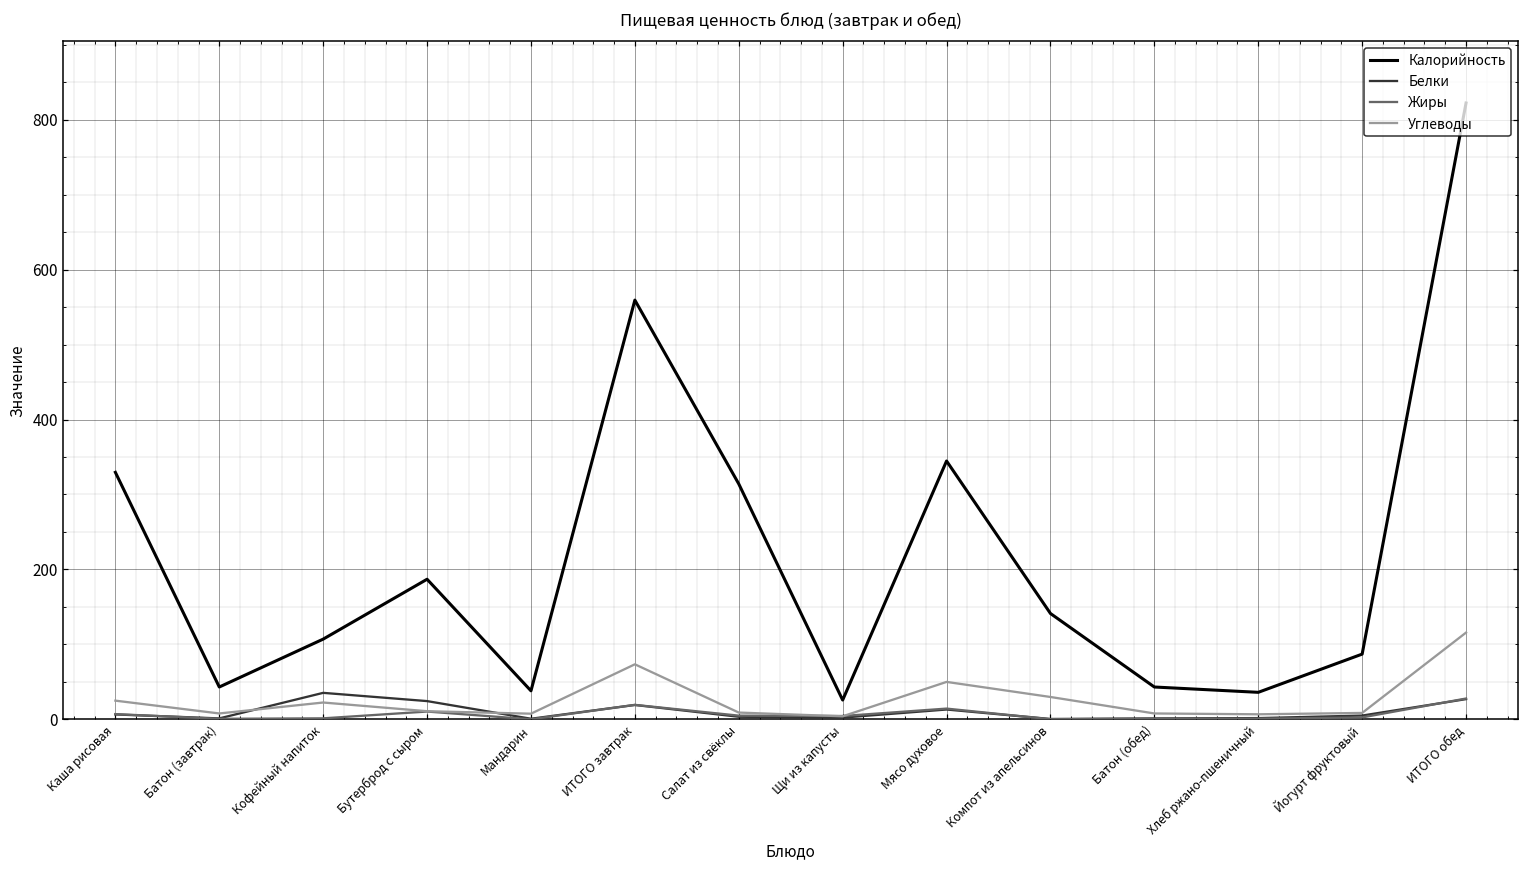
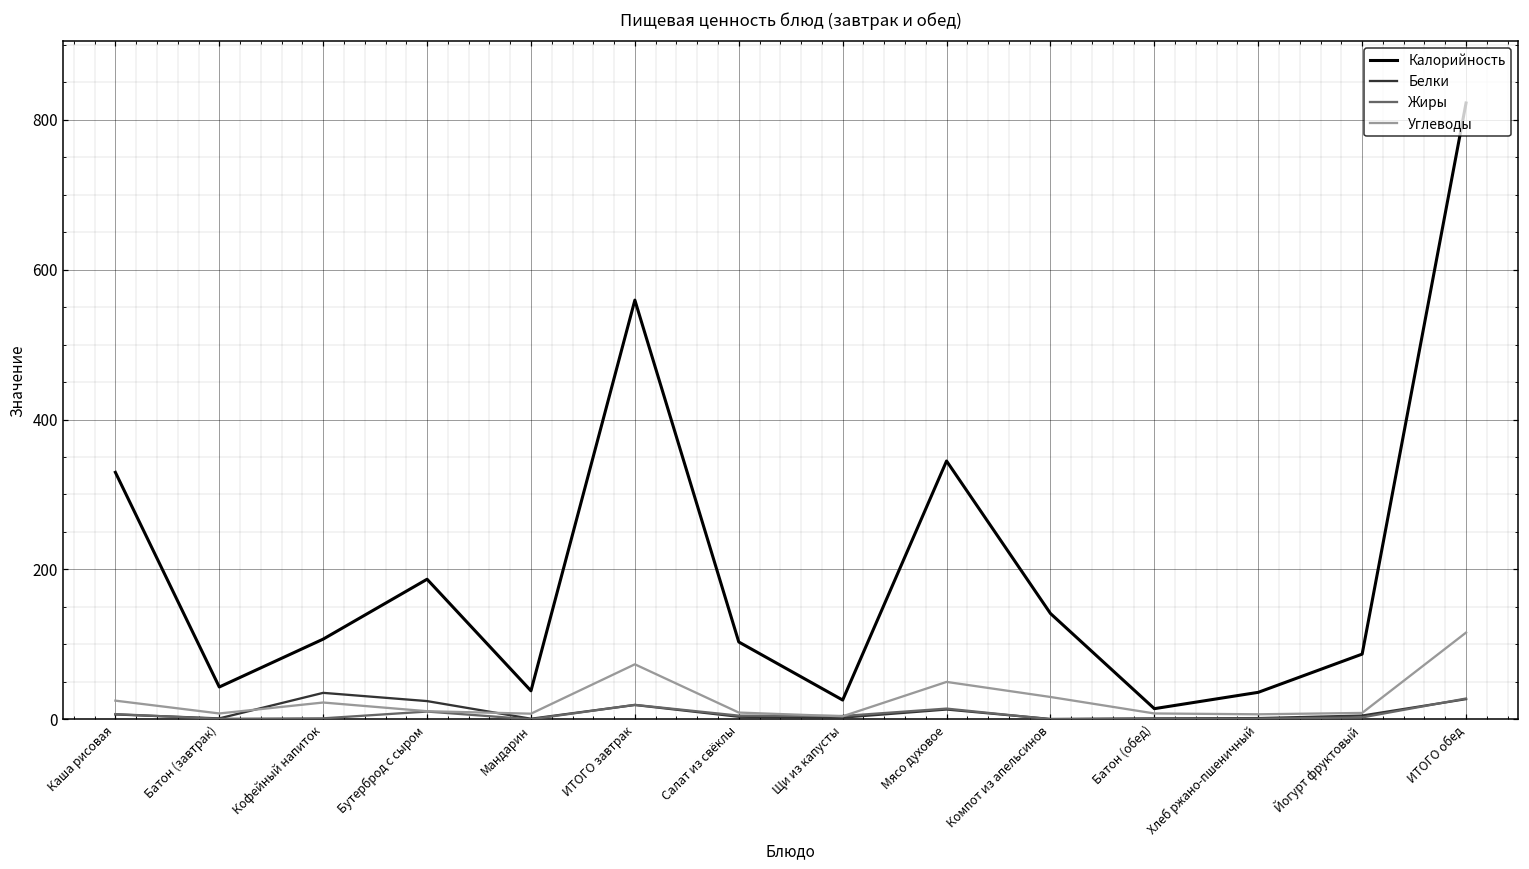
Калорийность, Салат из свёклы: 310 -> 100
Калорийность, Батон (обед): 40 -> 10
